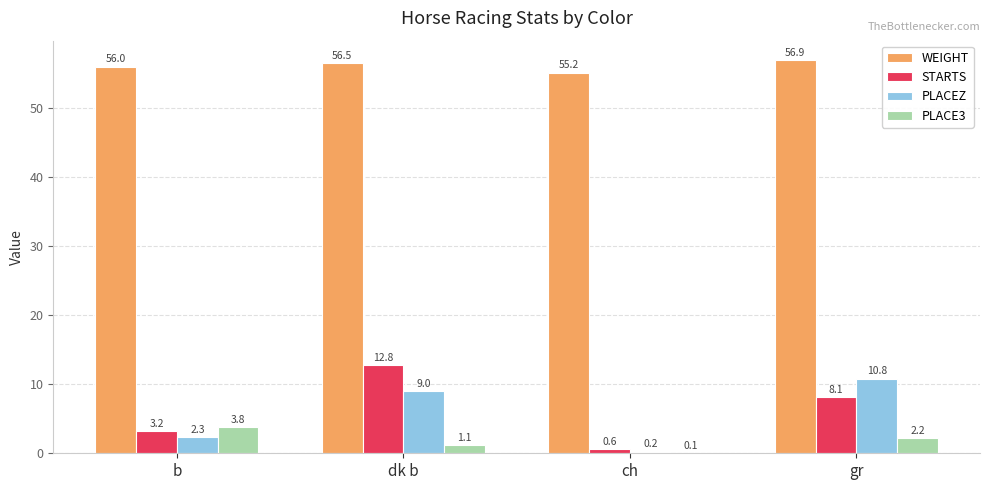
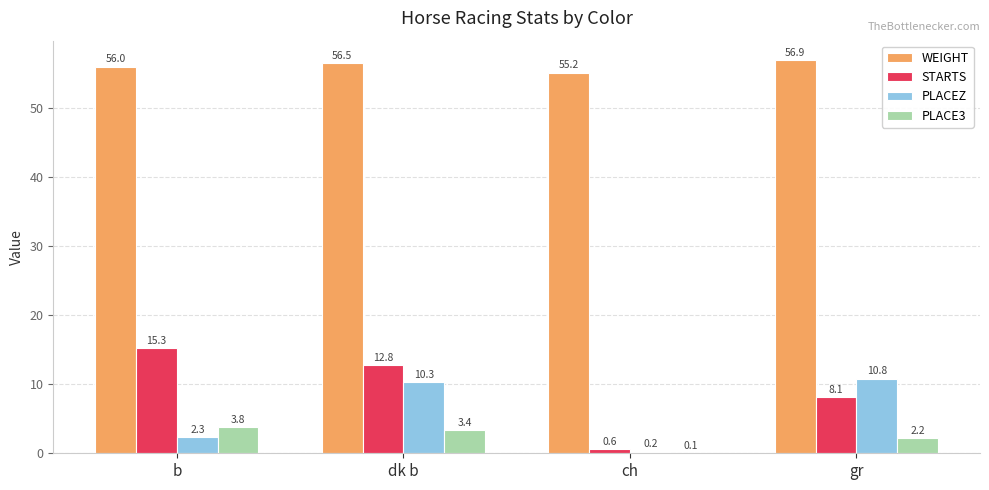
STARTS, b: 3.2 -> 15.3
PLACEZ, dk b: 9.0 -> 10.3
PLACE3, dk b: 1.1 -> 3.4
